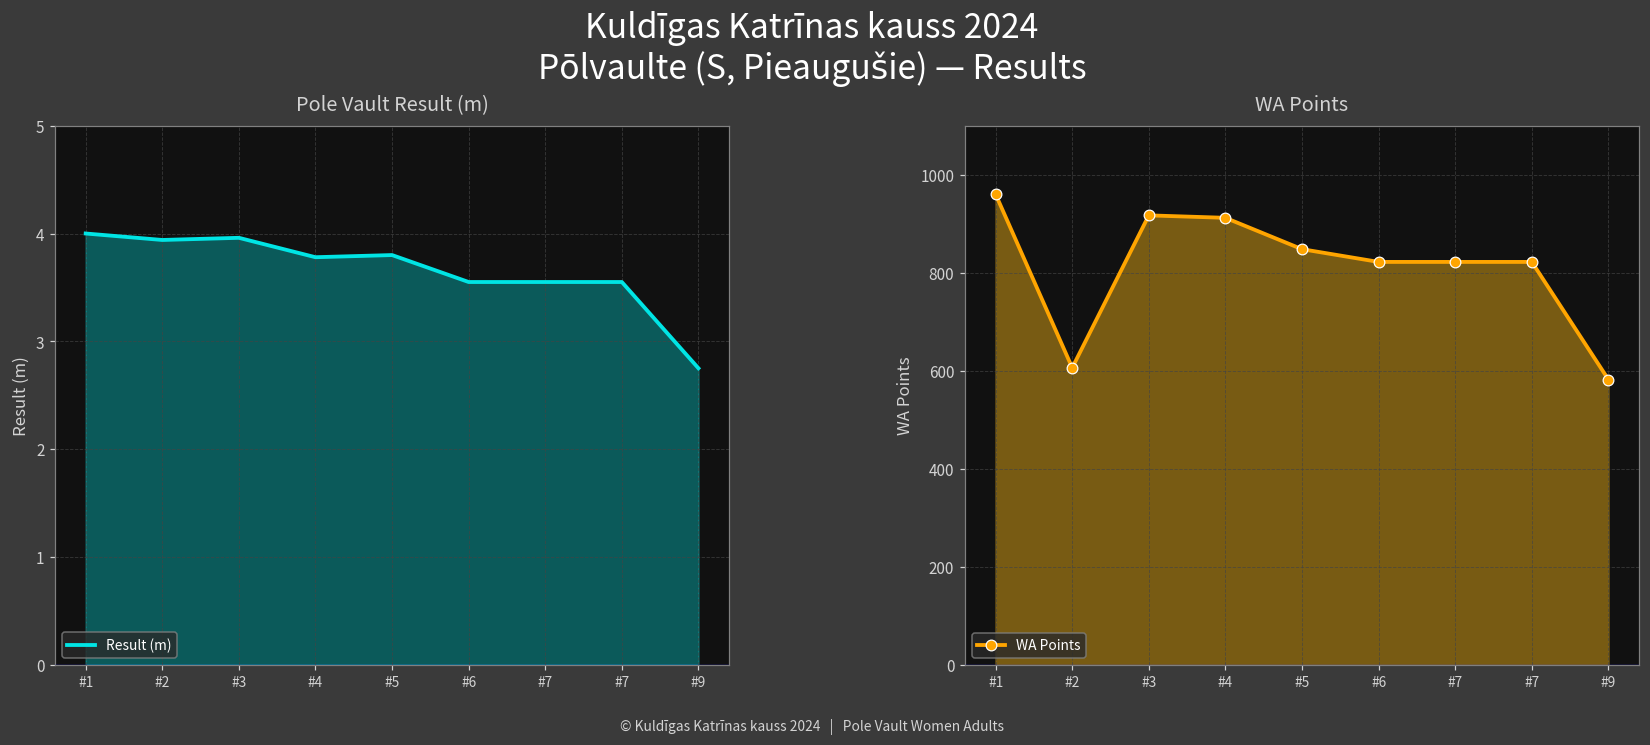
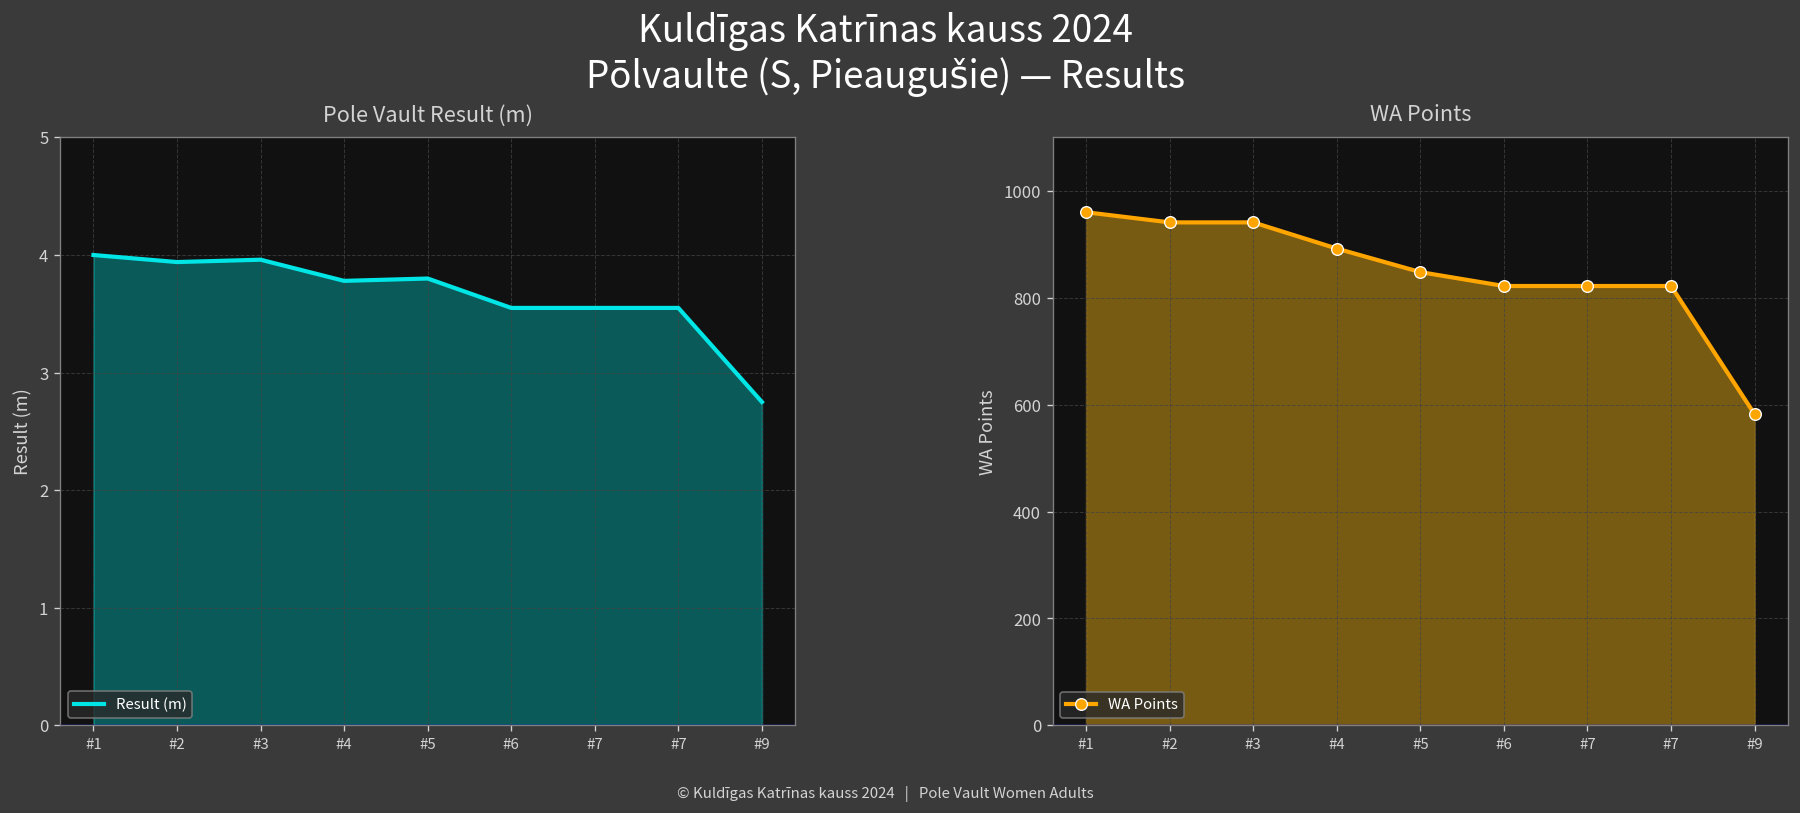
WA Points, #2: 610 -> 940
WA Points, #3: 920 -> 940
WA Points, #4: 910 -> 890
